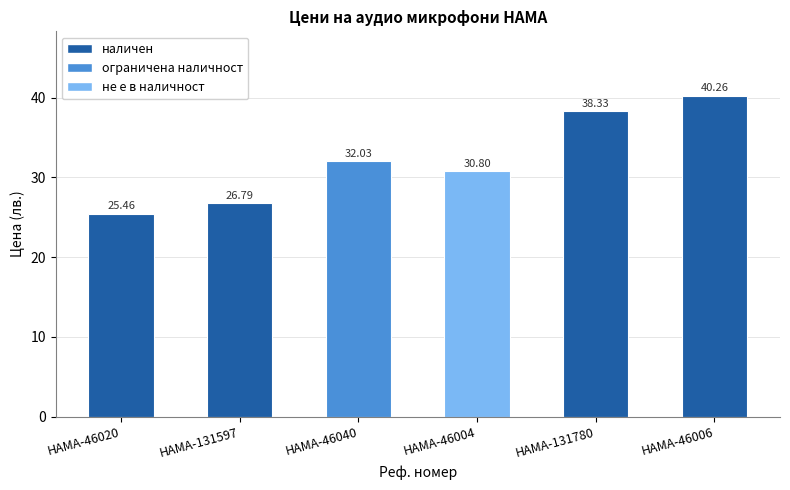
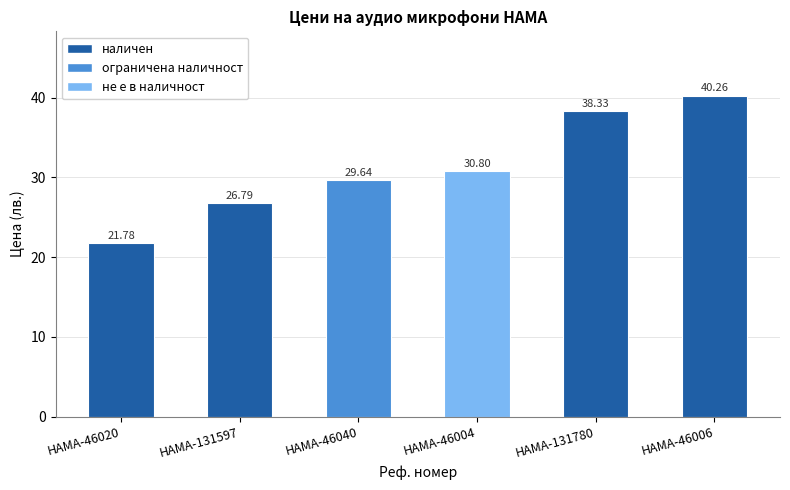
HAMA-46020: 25.46 -> 21.78
HAMA-46040: 32.03 -> 29.64
